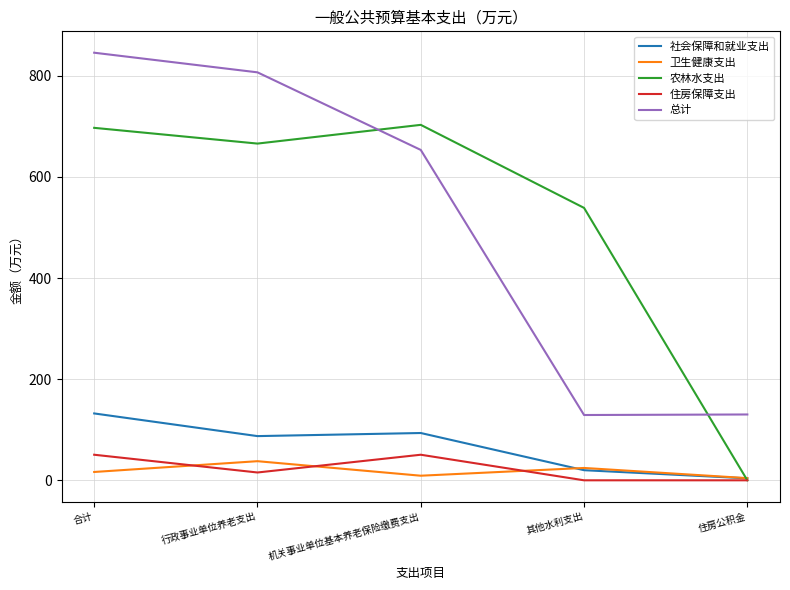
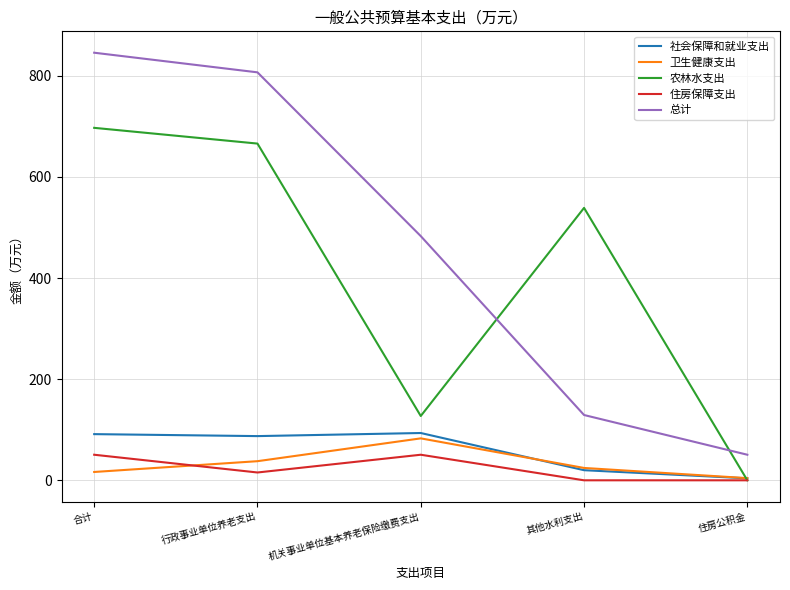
社会保障和就业支出, 合计: 130 -> 90
卫生健康支出, 机关事业单位基本养老保险缴费支出: 10 -> 80
农林水支出, 机关事业单位基本养老保险缴费支出: 700 -> 130
总计, 机关事业单位基本养老保险缴费支出: 650 -> 480
总计, 住房公积金: 130 -> 50
